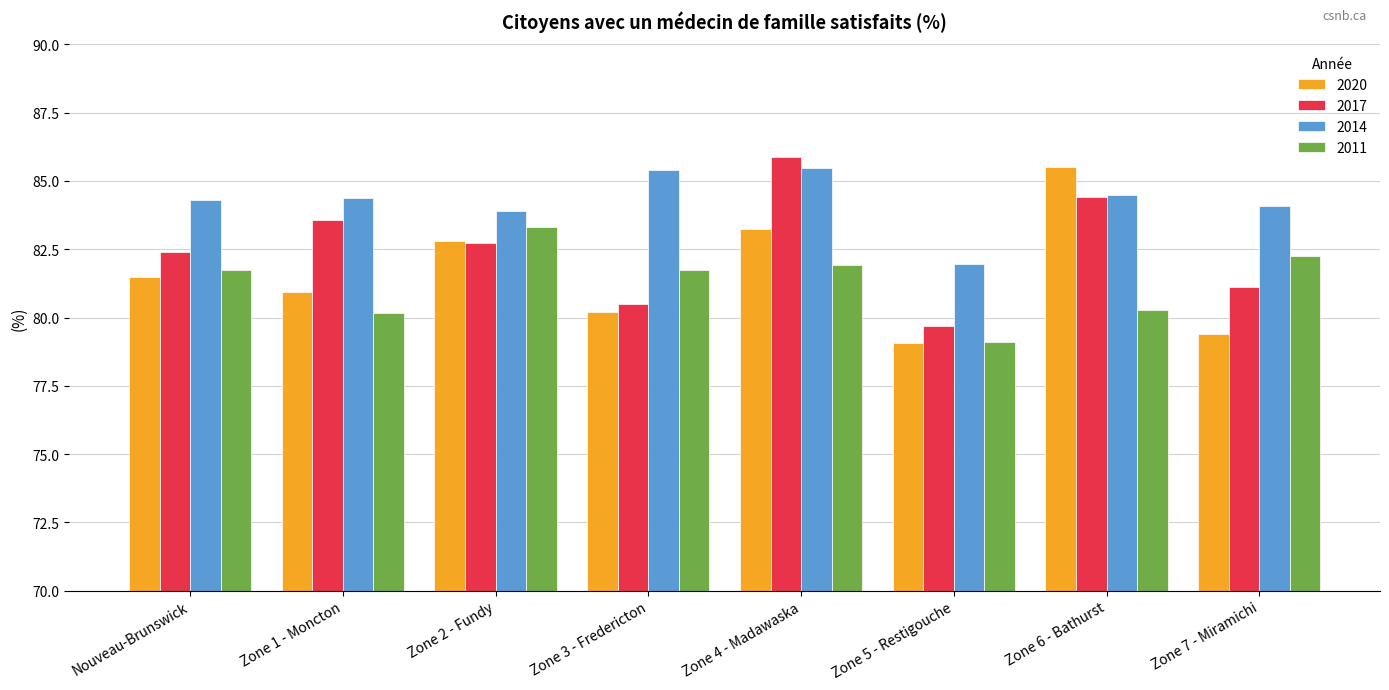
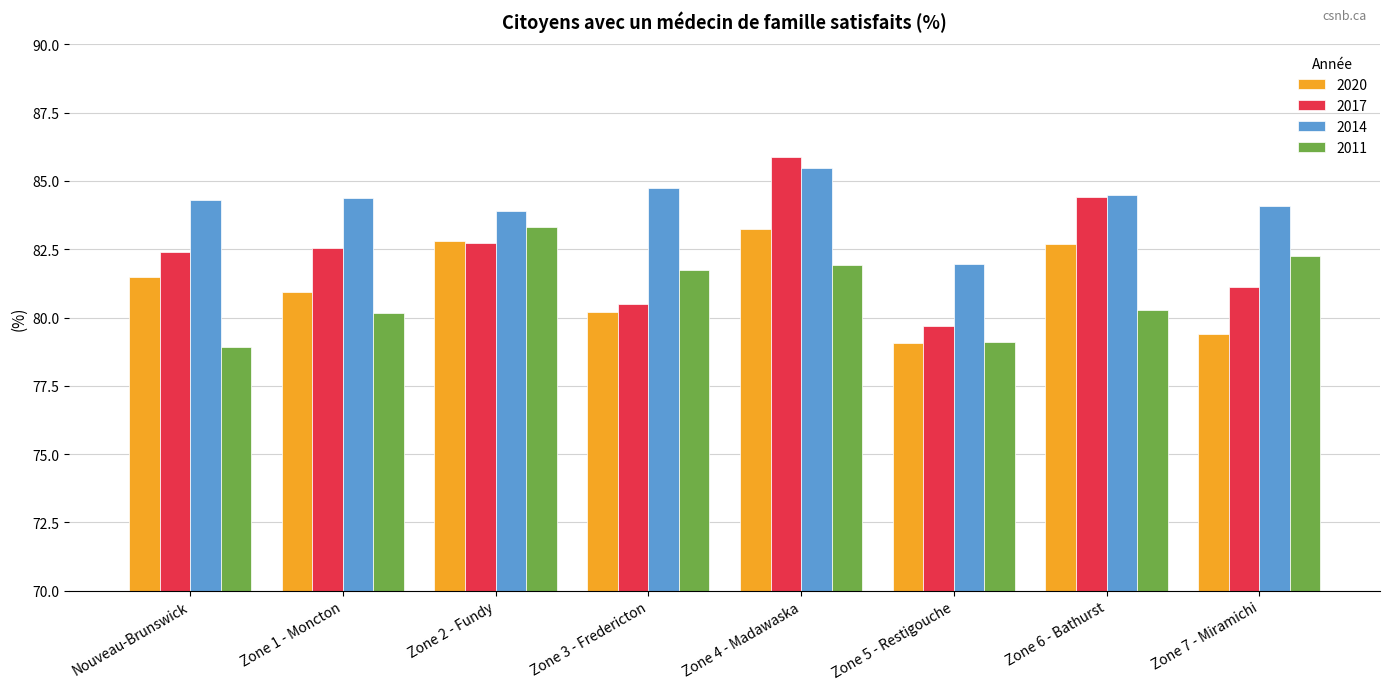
2011, Nouveau-Brunswick: 81.7 -> 78.9
2017, Zone 1 - Moncton: 83.6 -> 82.6
2014, Zone 3 - Fredericton: 85.4 -> 84.7
2020, Zone 6 - Bathurst: 85.5 -> 82.7
